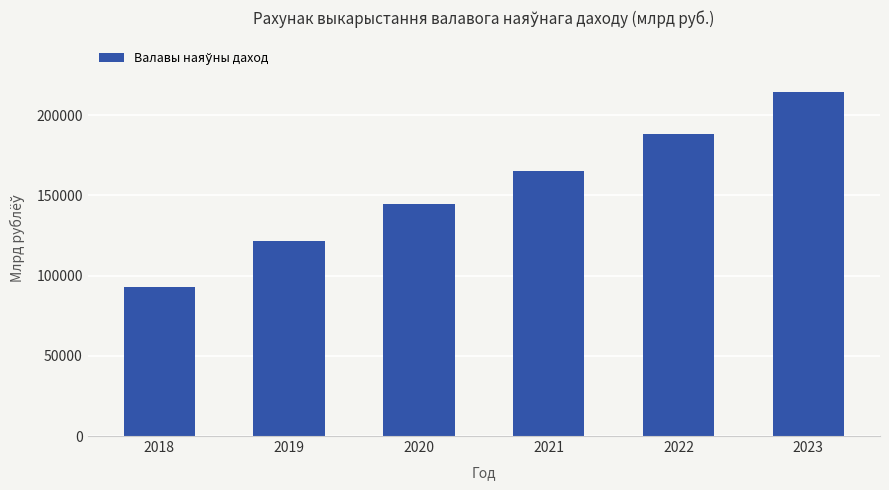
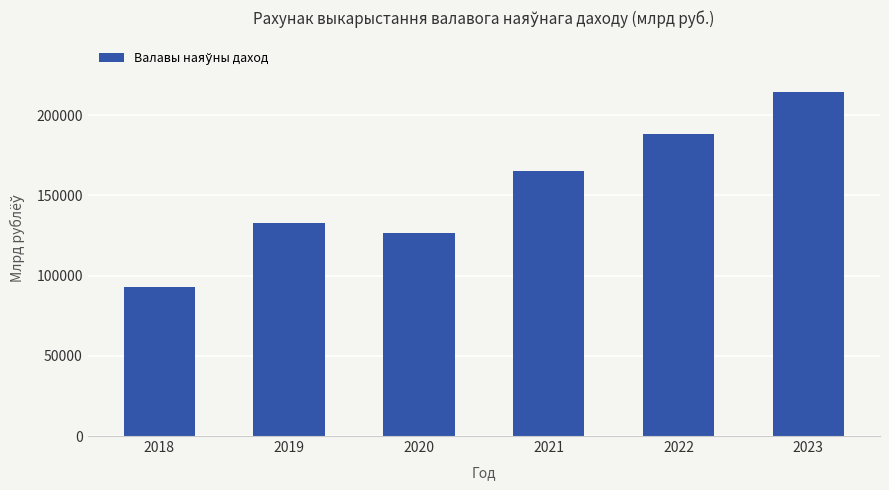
2019: 121000 -> 133000
2020: 145000 -> 126000
